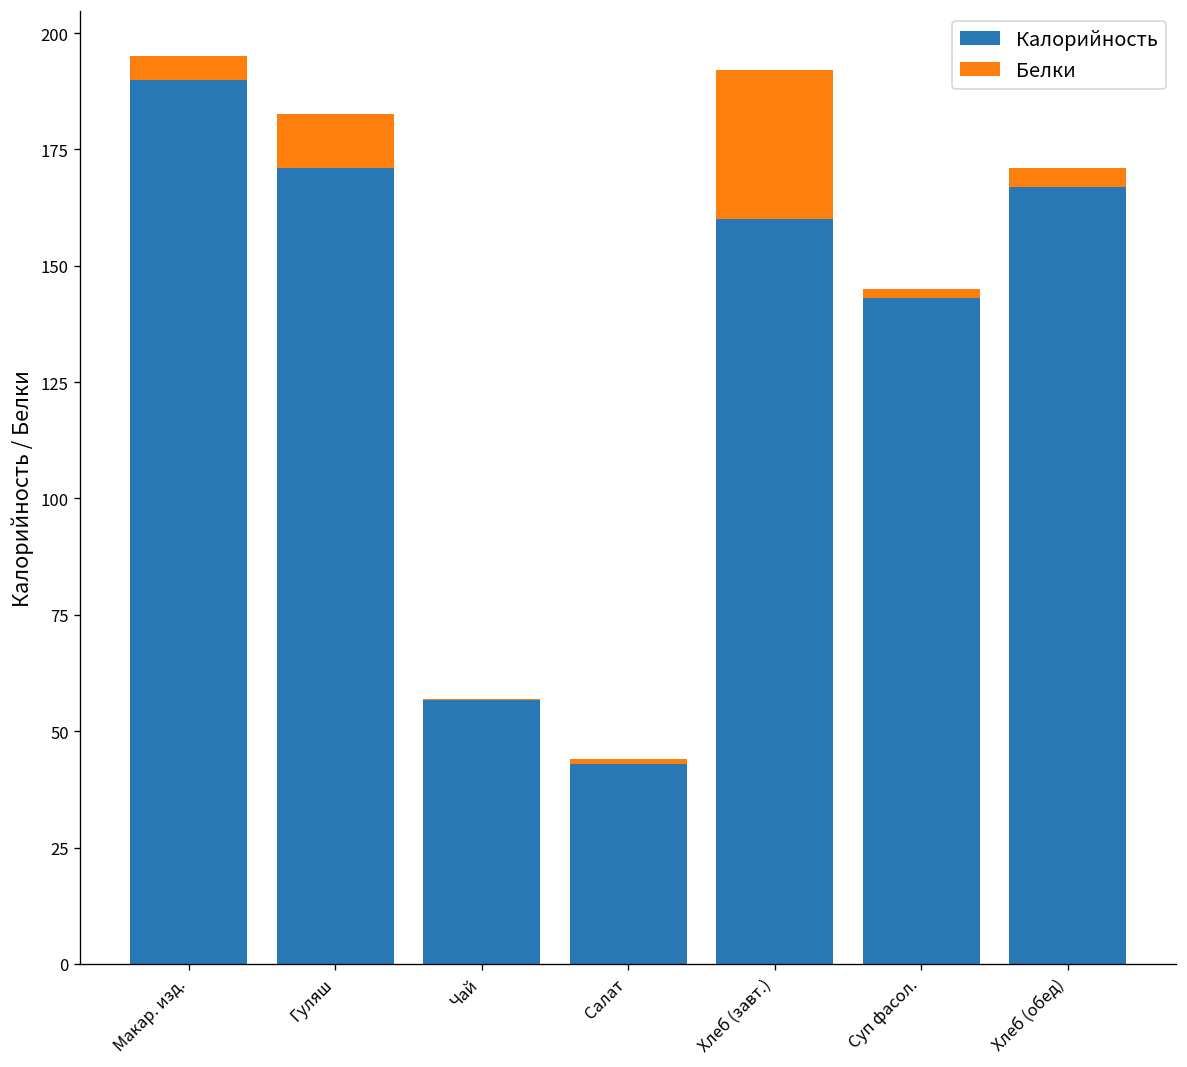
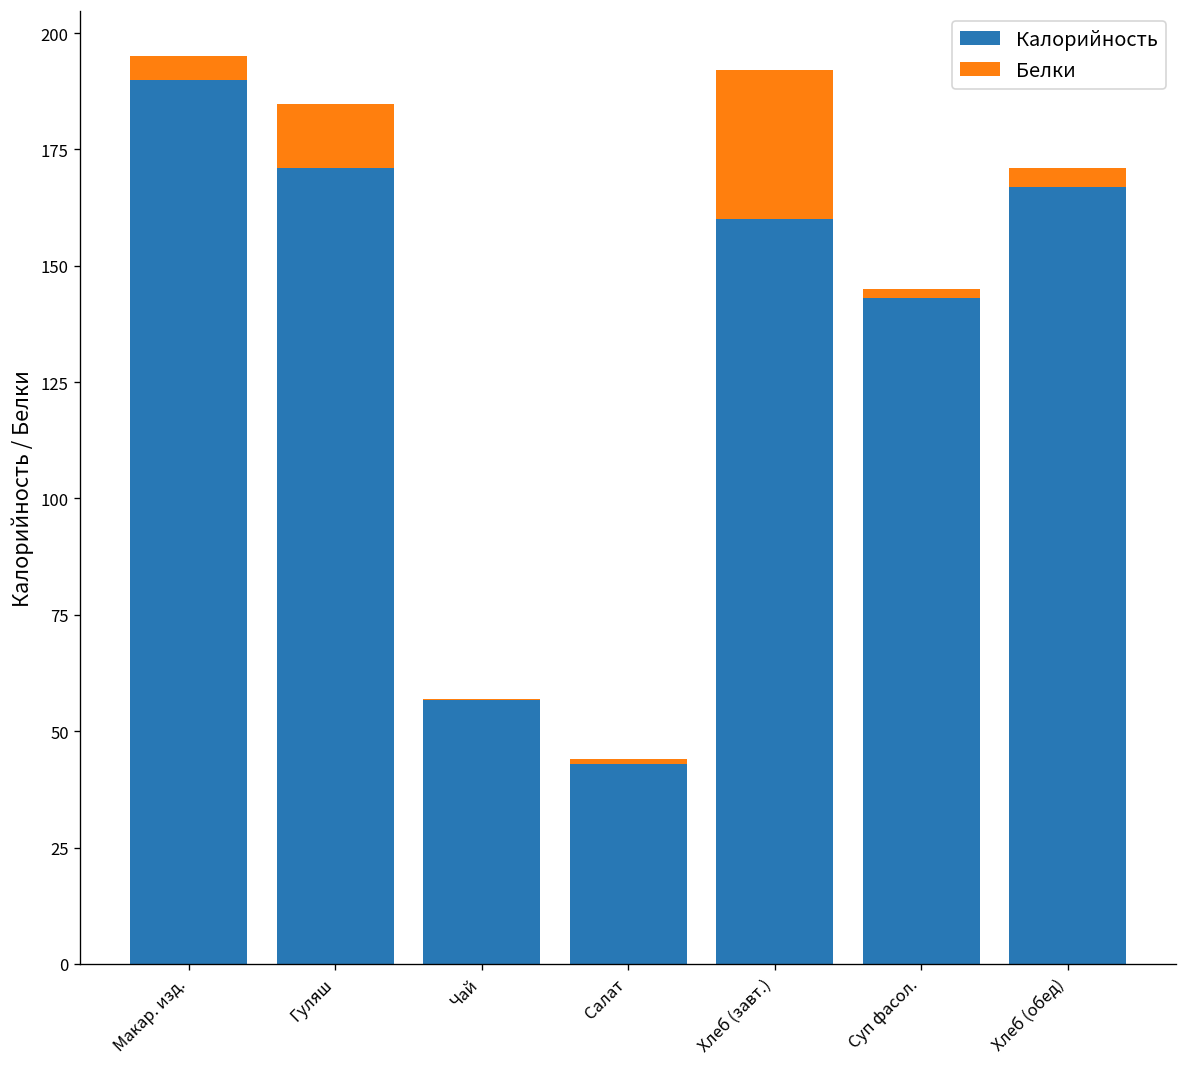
Белки, Гуляш: 12 -> 14
